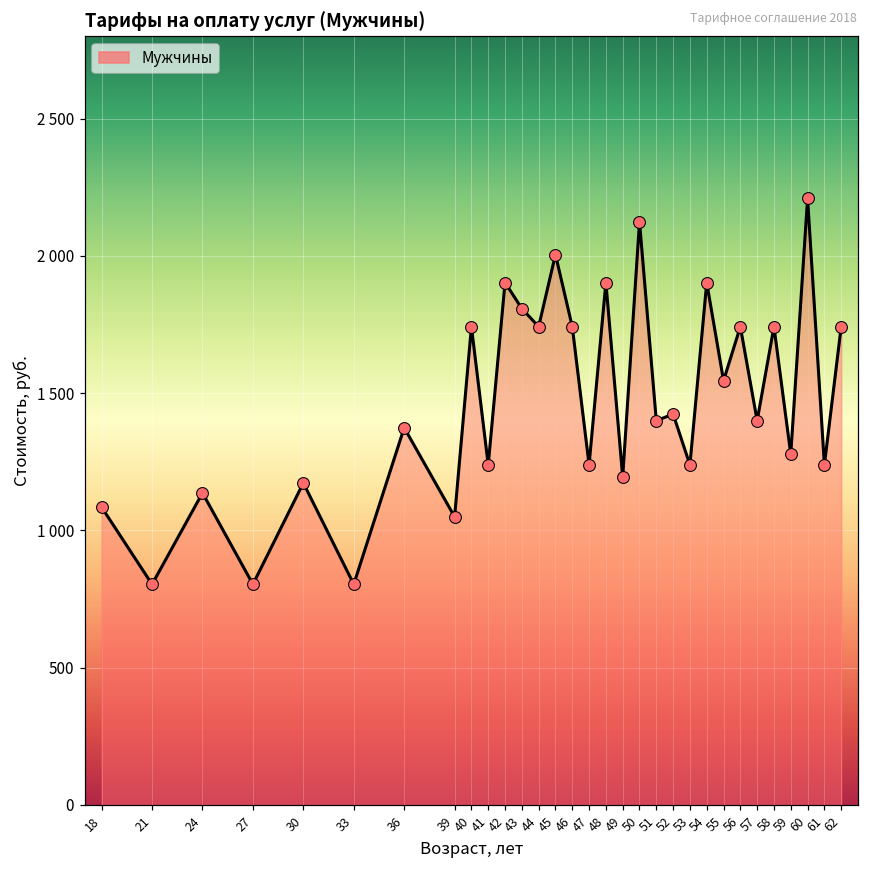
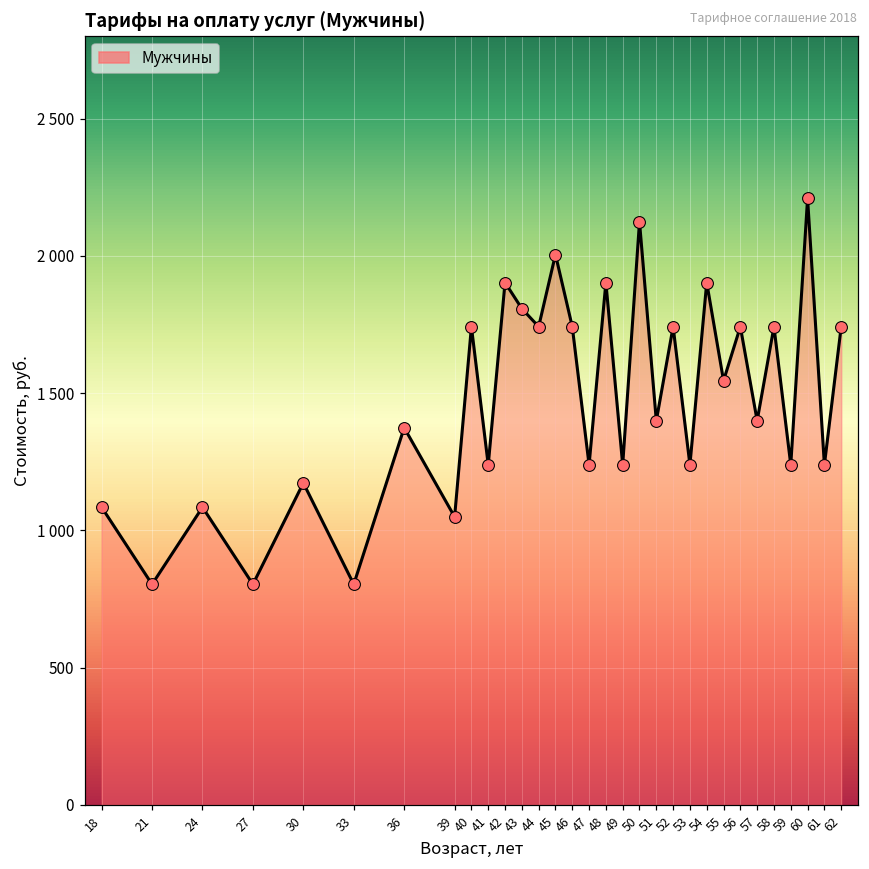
24: 1140 -> 1080
49: 1190 -> 1240
52: 1420 -> 1740
59: 1280 -> 1240
